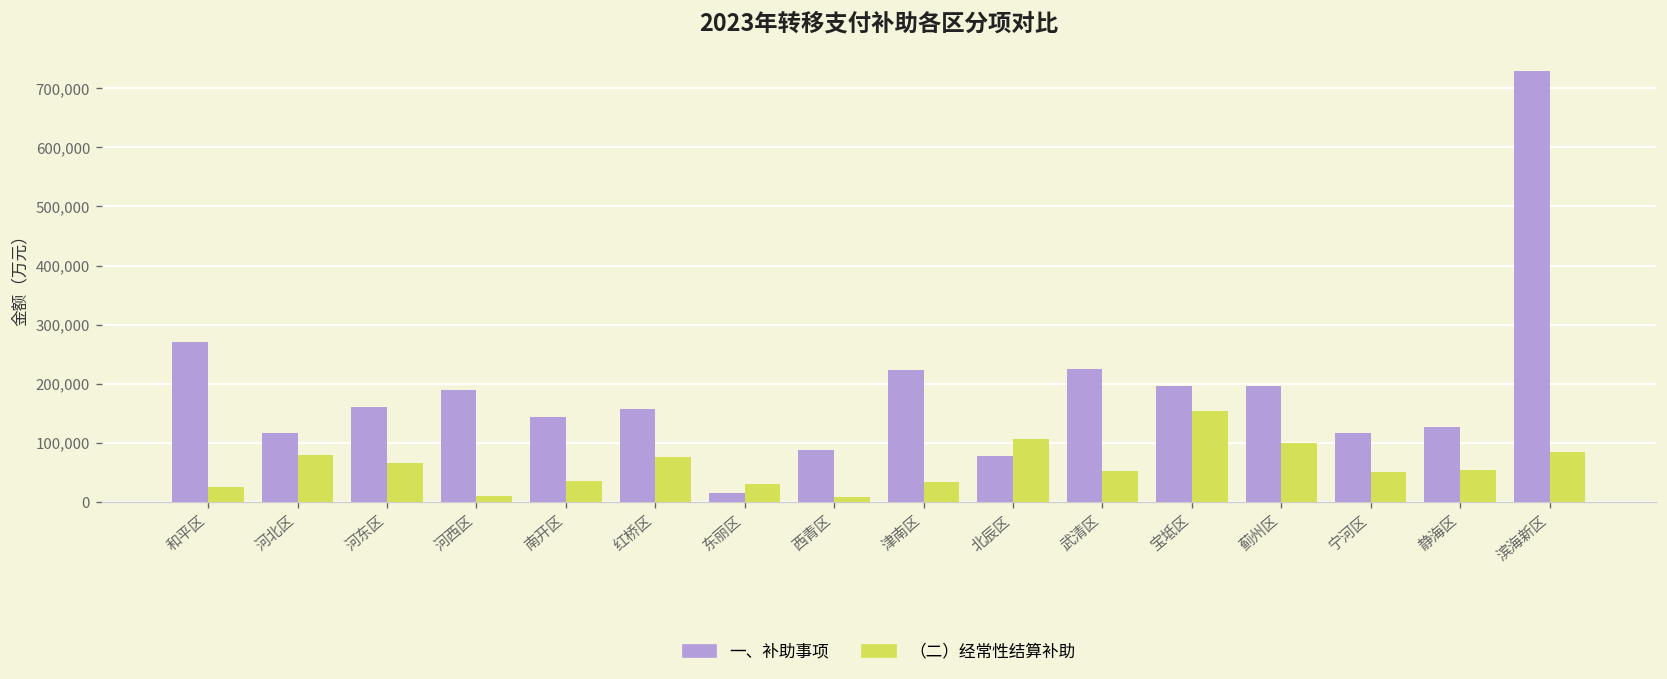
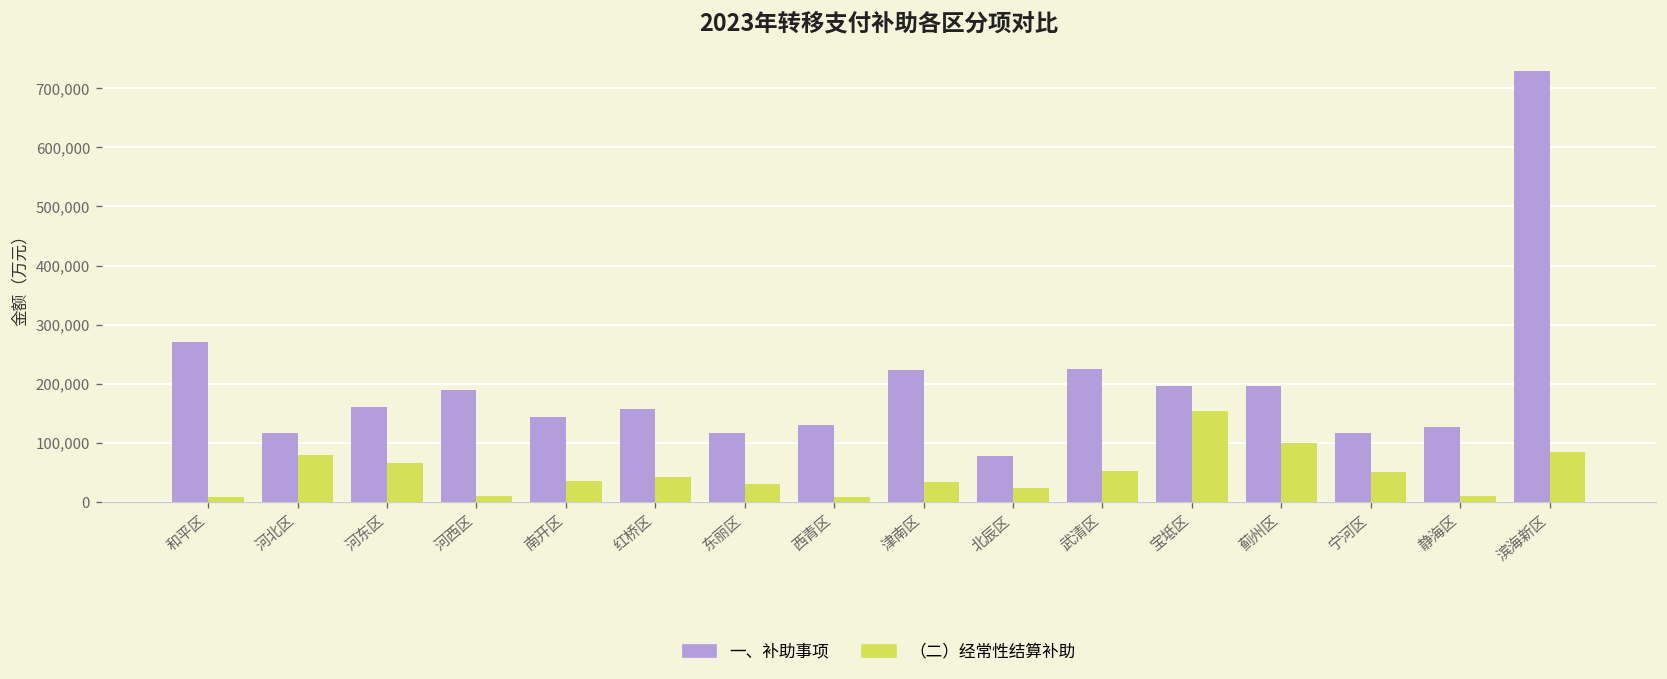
（二）经常性结算补助, 和平区: 30,000 -> 10,000
（二）经常性结算补助, 红桥区: 80,000 -> 40,000
一、补助事项, 东丽区: 10,000 -> 120,000
一、补助事项, 西青区: 90,000 -> 130,000
（二）经常性结算补助, 北辰区: 110,000 -> 20,000
（二）经常性结算补助, 静海区: 50,000 -> 10,000
